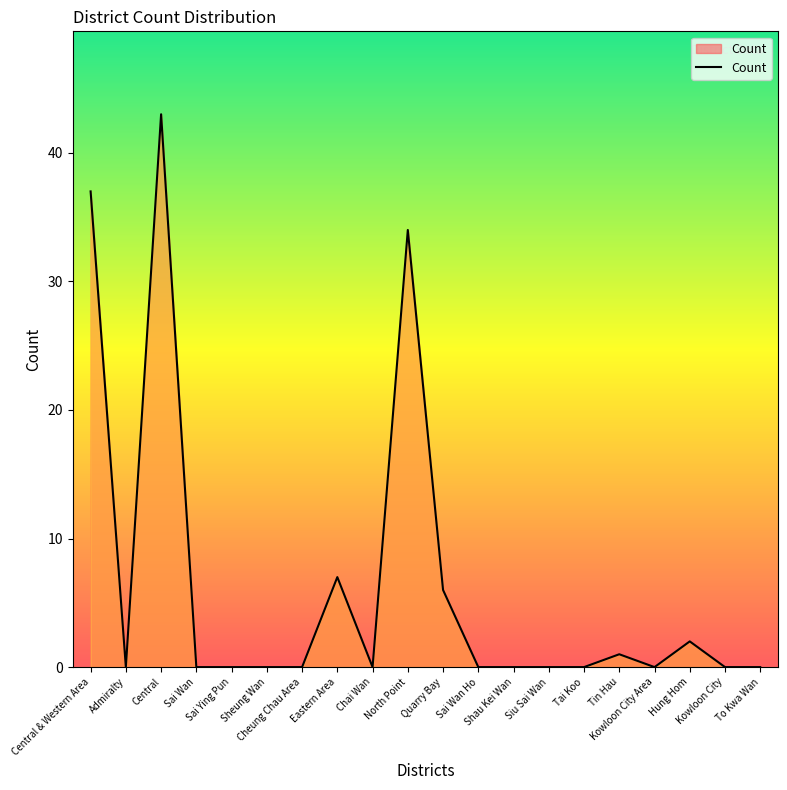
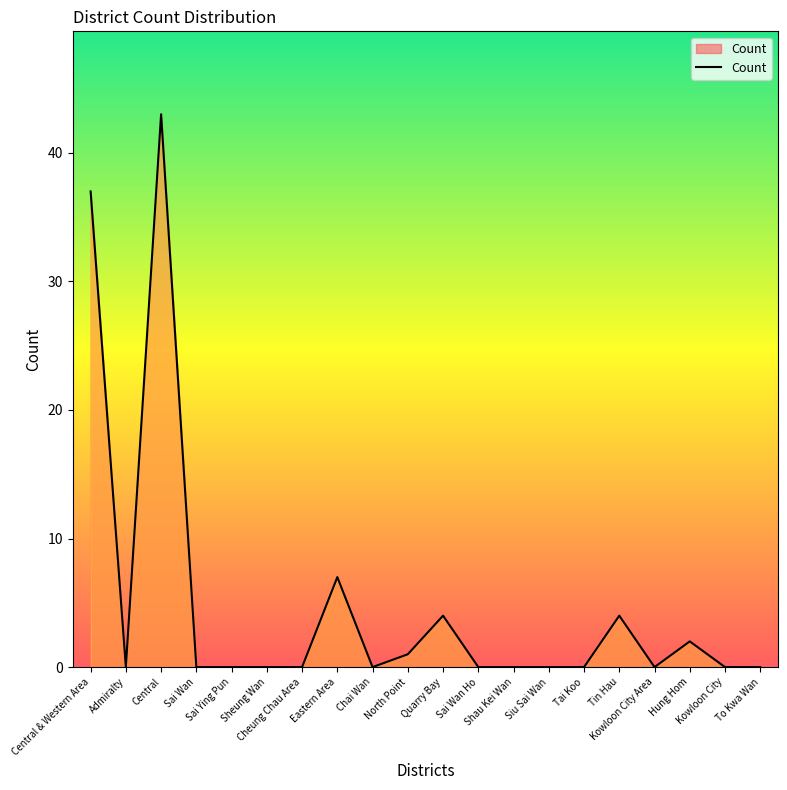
North Point: 34 -> 1
Quarry Bay: 6 -> 4
Tin Hau: 1 -> 4
